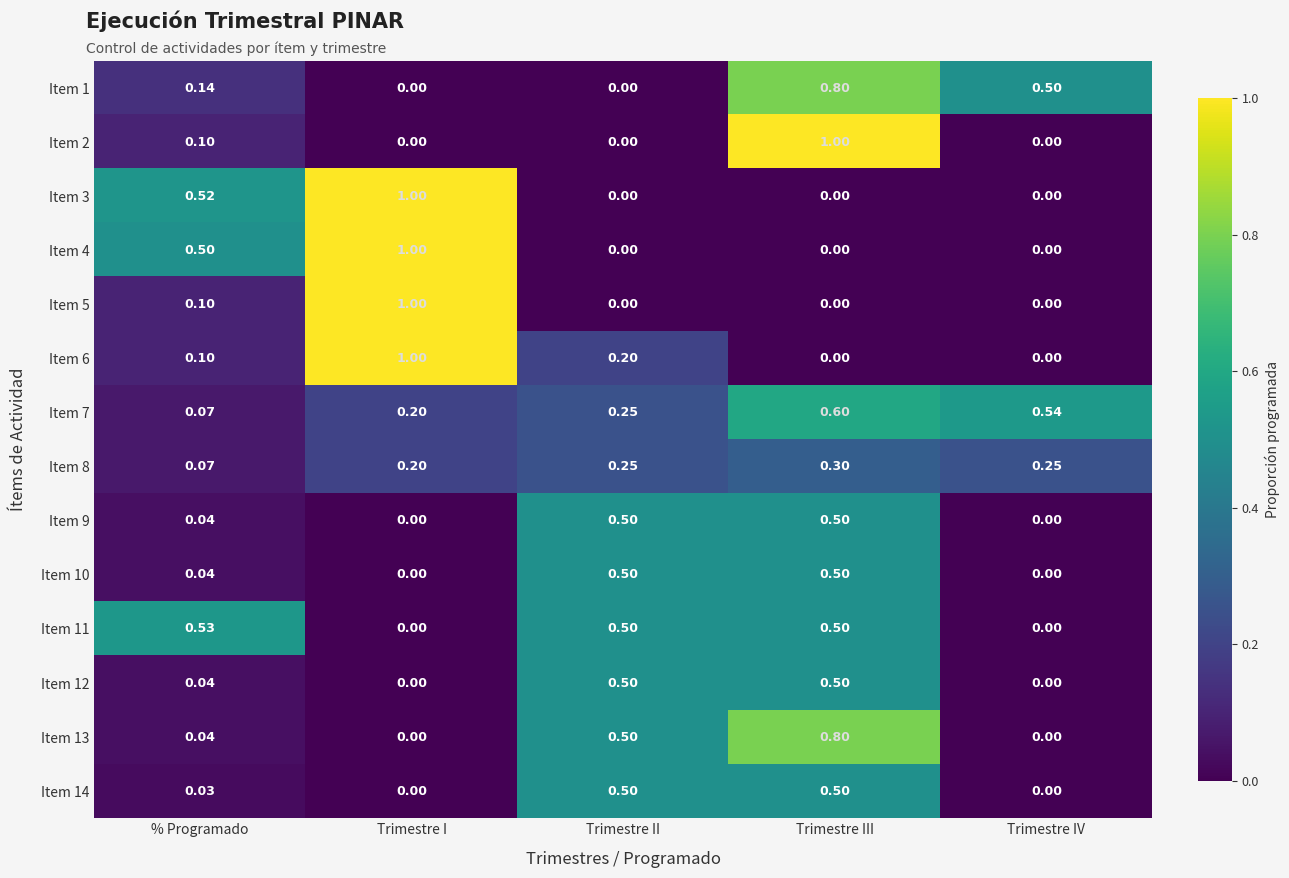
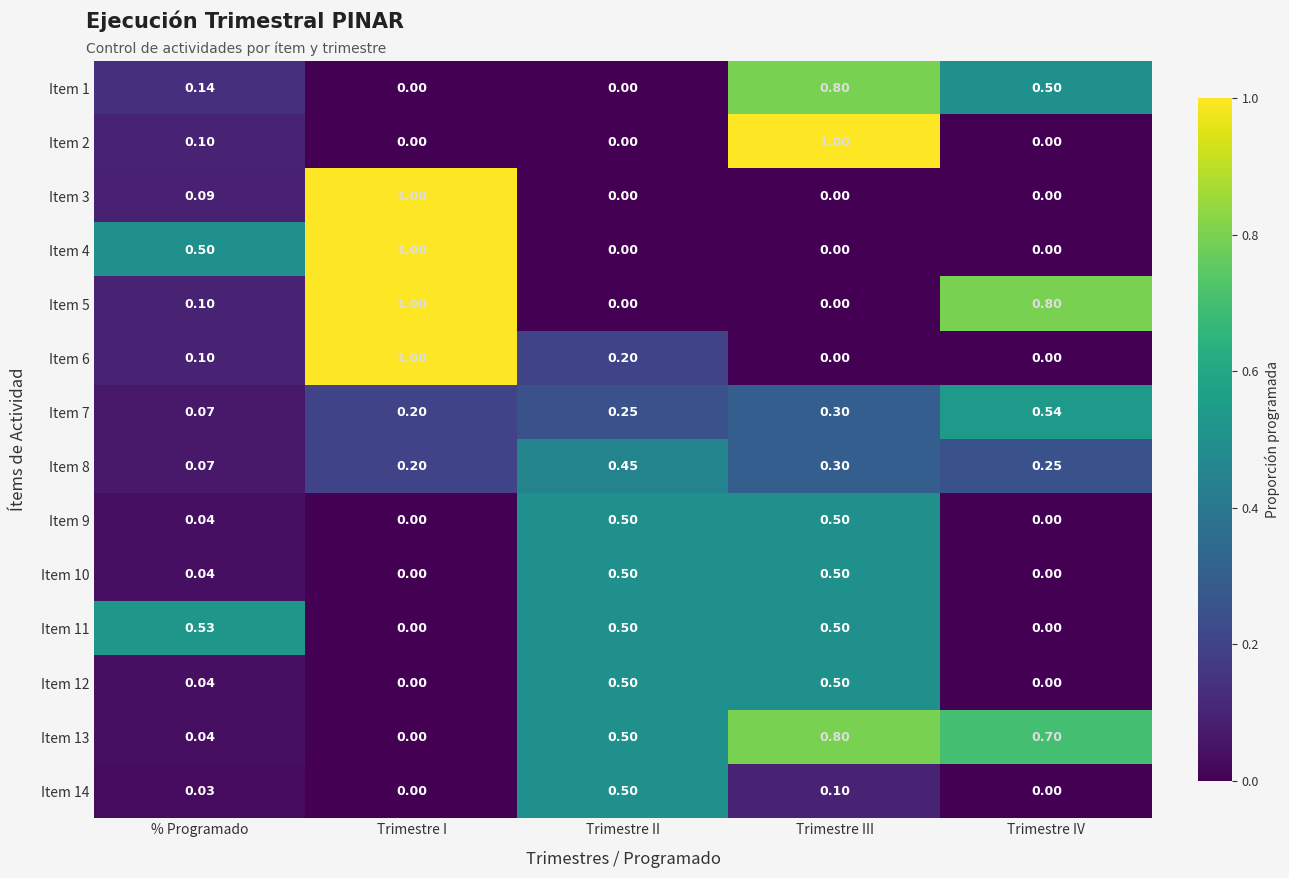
Item 3, % Programado: 0.52 -> 0.09
Item 5, Trimestre IV: 0.00 -> 0.80
Item 7, Trimestre III: 0.60 -> 0.30
Item 8, Trimestre II: 0.25 -> 0.45
Item 13, Trimestre IV: 0.00 -> 0.70
Item 14, Trimestre III: 0.50 -> 0.10
